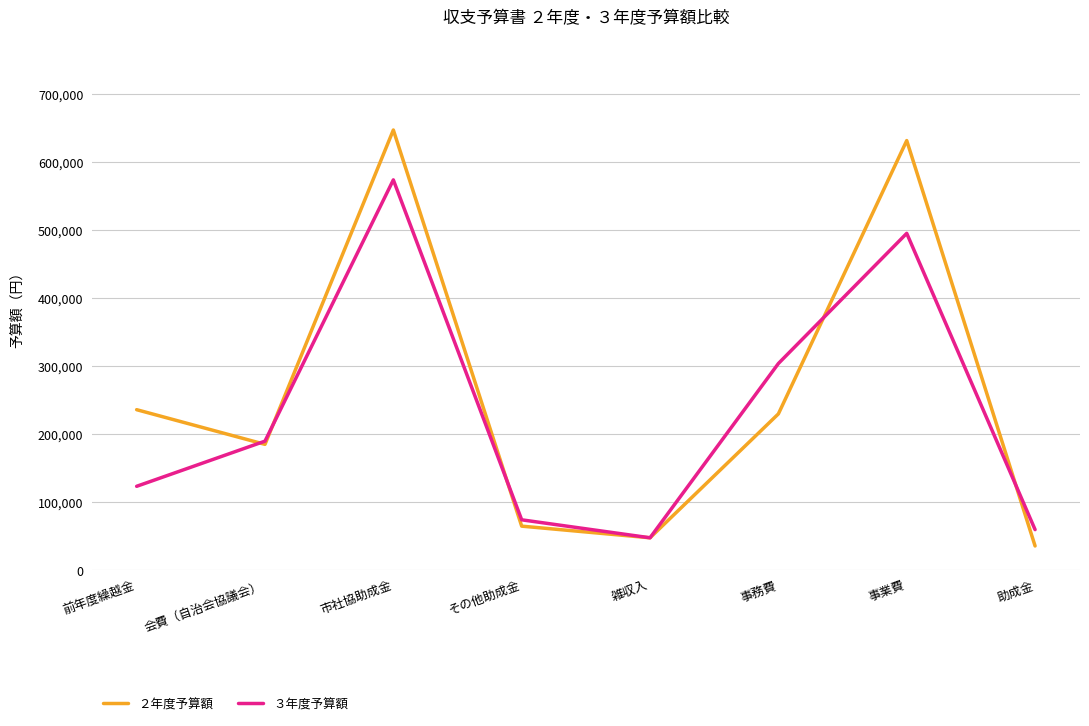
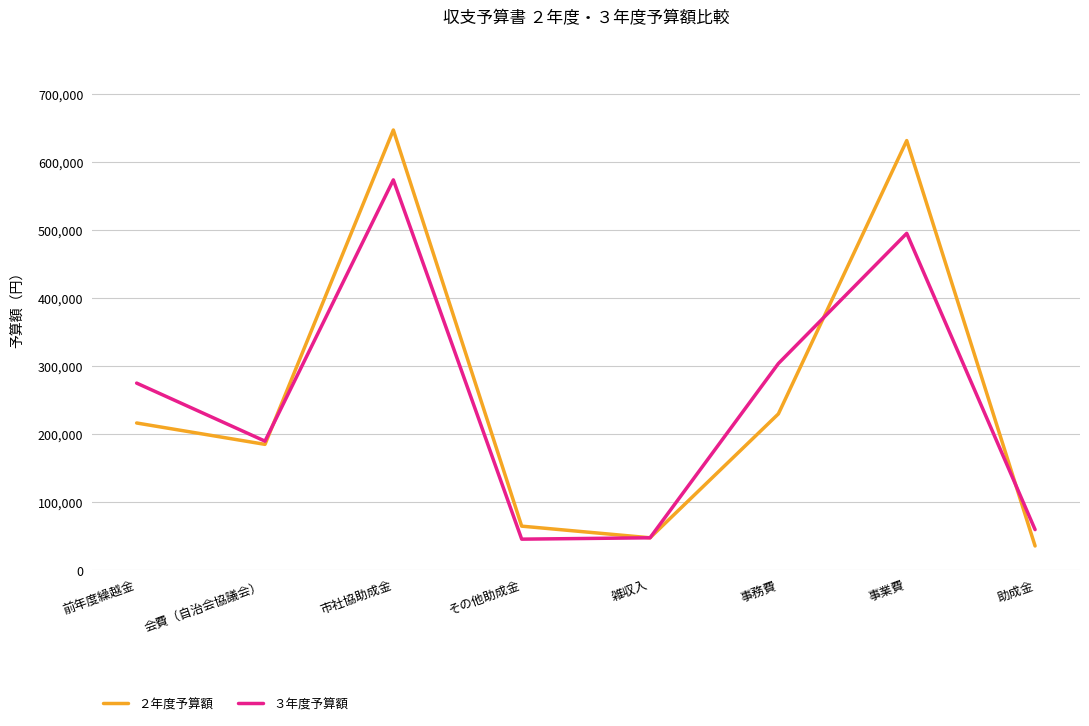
２年度予算額, 前年度繰越金: 240,000 -> 220,000
３年度予算額, 前年度繰越金: 120,000 -> 280,000
３年度予算額, その他助成金: 70,000 -> 50,000
